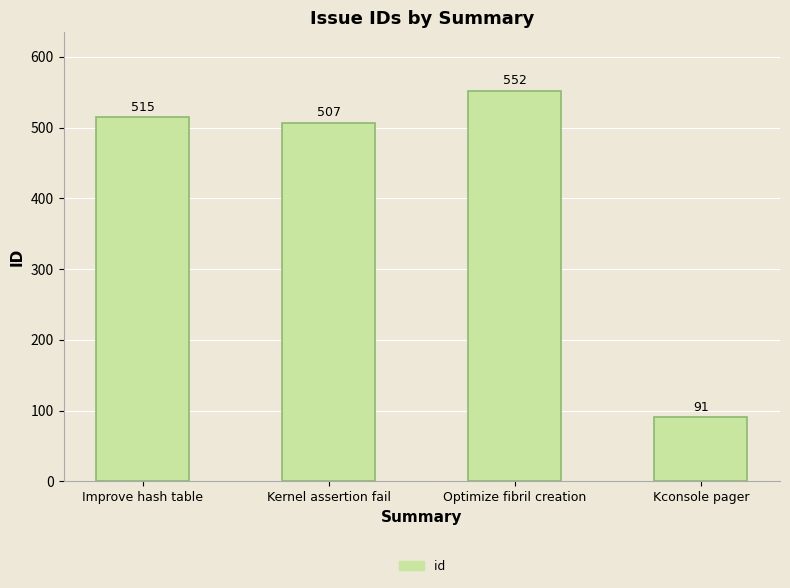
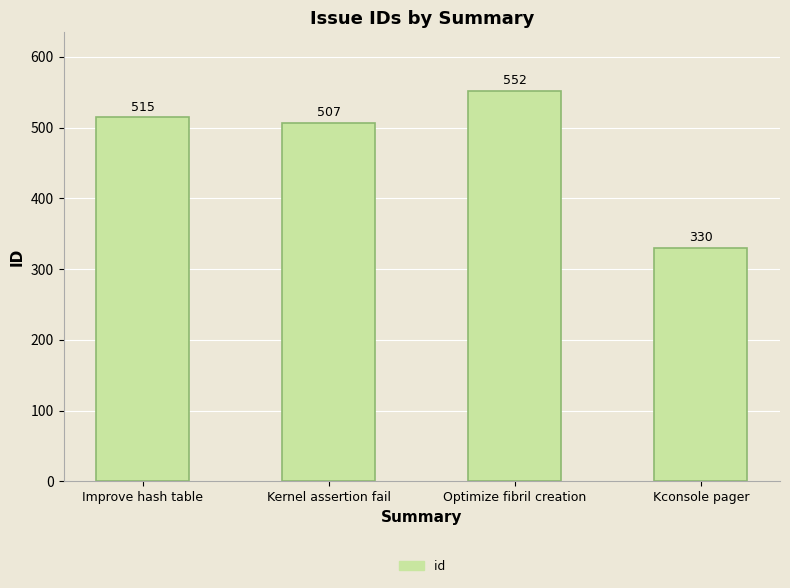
Kconsole pager: 91 -> 330
